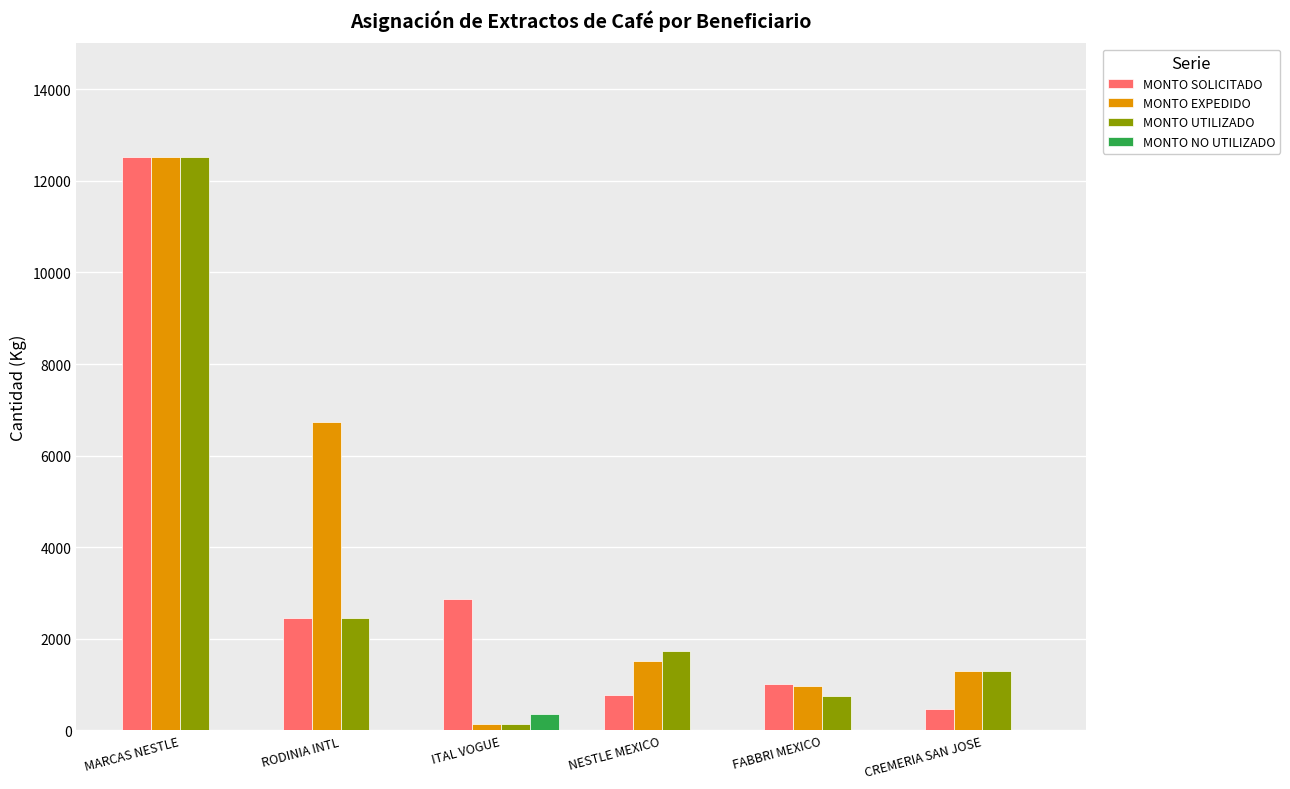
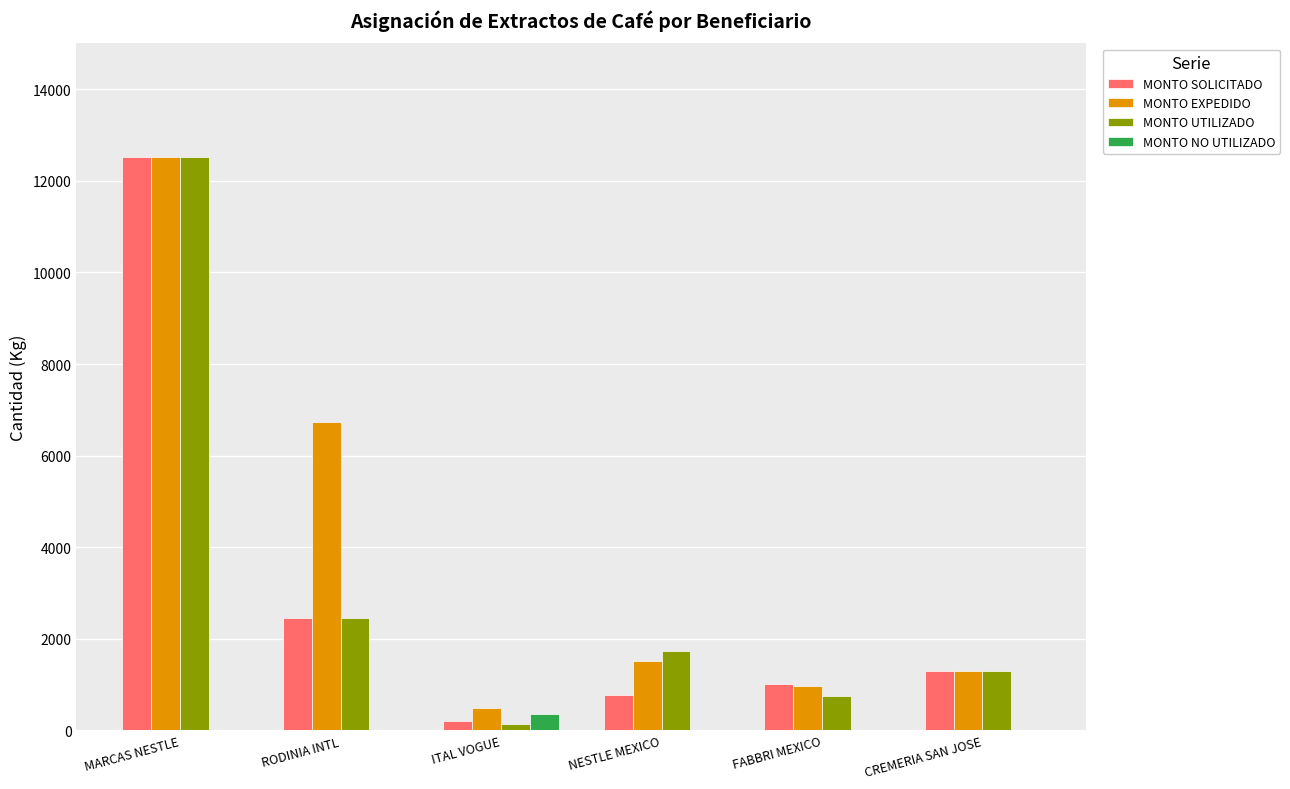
MONTO SOLICITADO, ITAL VOGUE: 2900 -> 200
MONTO EXPEDIDO, ITAL VOGUE: 100 -> 500
MONTO SOLICITADO, CREMERIA SAN JOSE: 500 -> 1300
